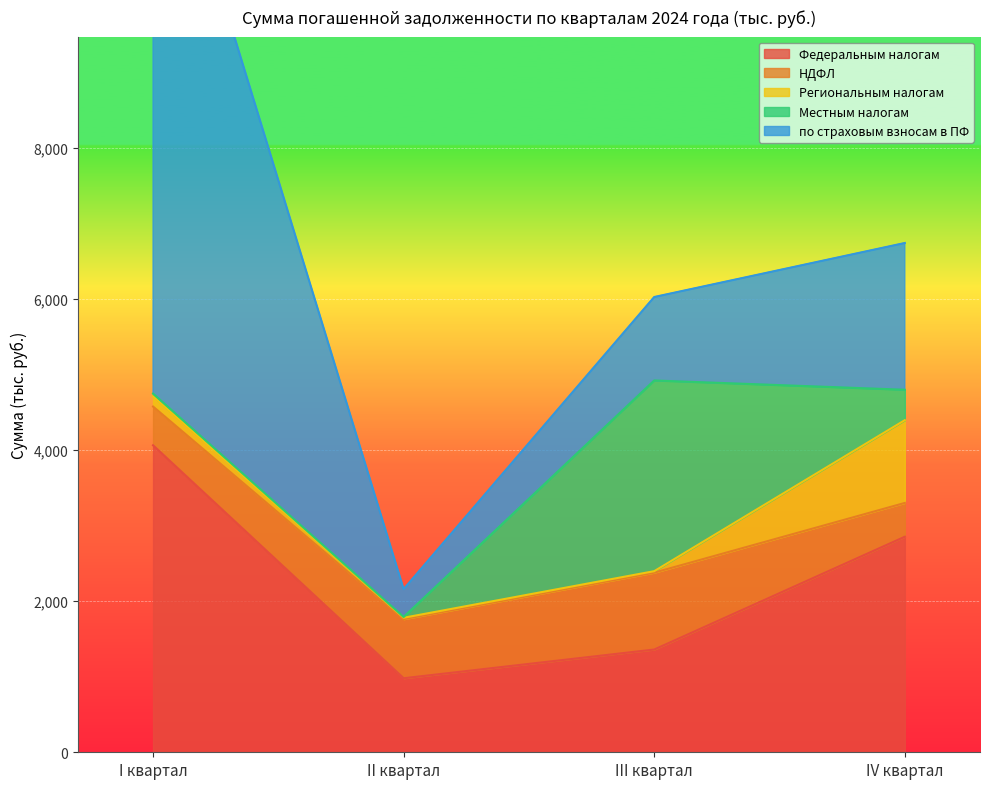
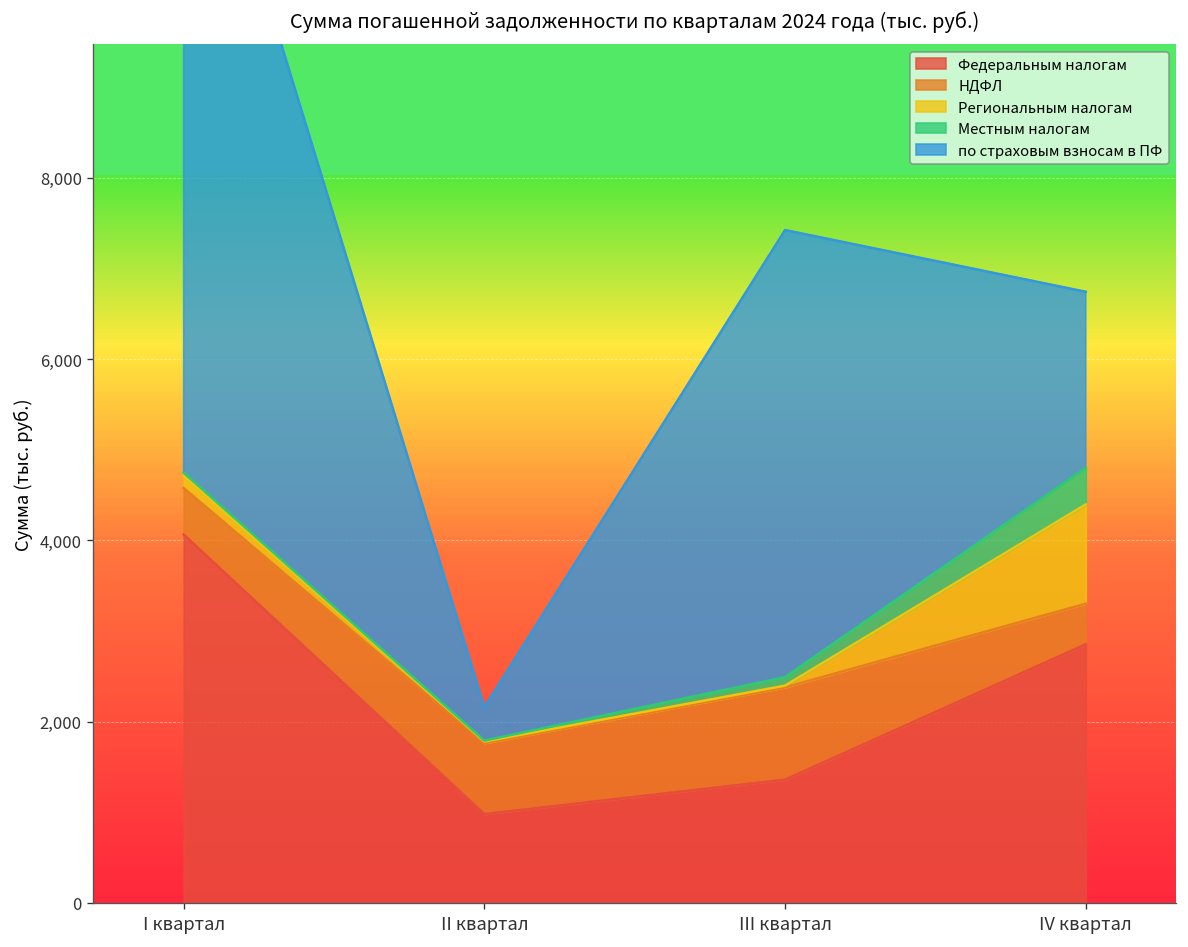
Местным налогам, III квартал: 2,500 -> 100
по страховым взносам в ПФ, III квартал: 1,100 -> 4,900
